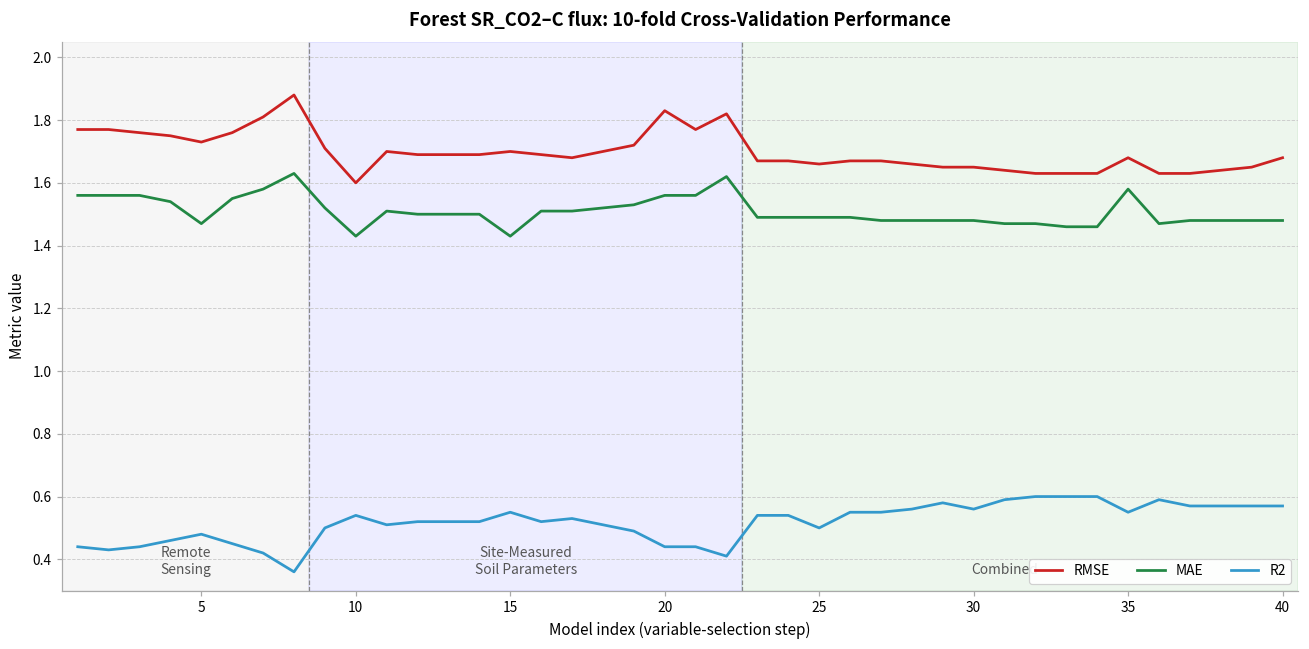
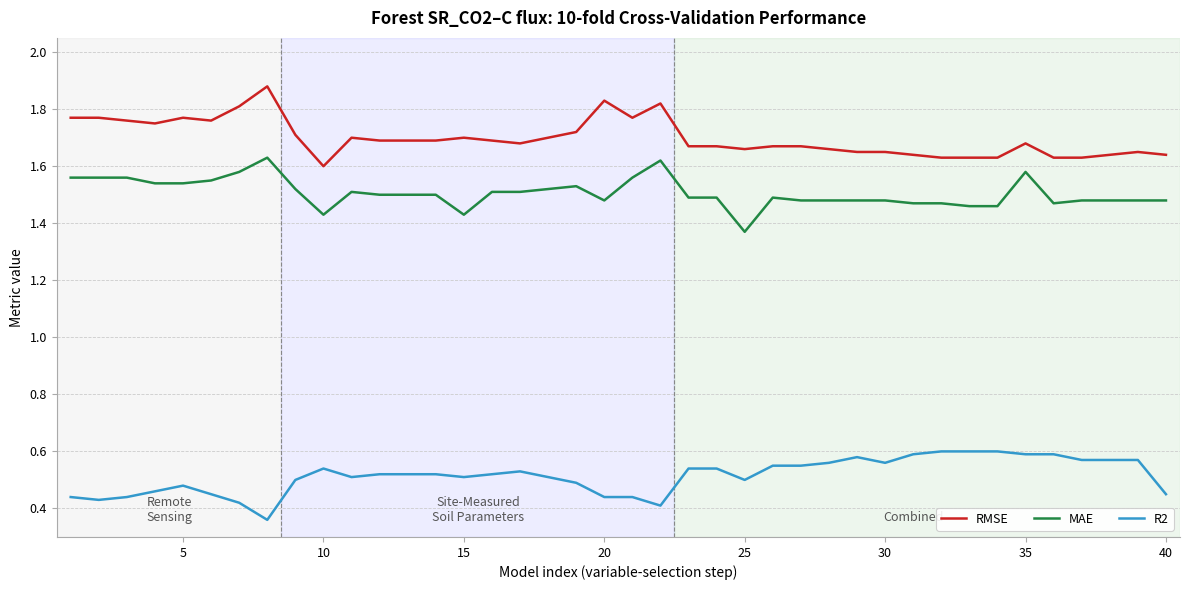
RMSE, 5: 1.73 -> 1.77
MAE, 5: 1.47 -> 1.54
R2, 15: 0.55 -> 0.51
MAE, 20: 1.56 -> 1.48
MAE, 25: 1.49 -> 1.37
R2, 35: 0.55 -> 0.59
RMSE, 40: 1.68 -> 1.64
R2, 40: 0.57 -> 0.45
